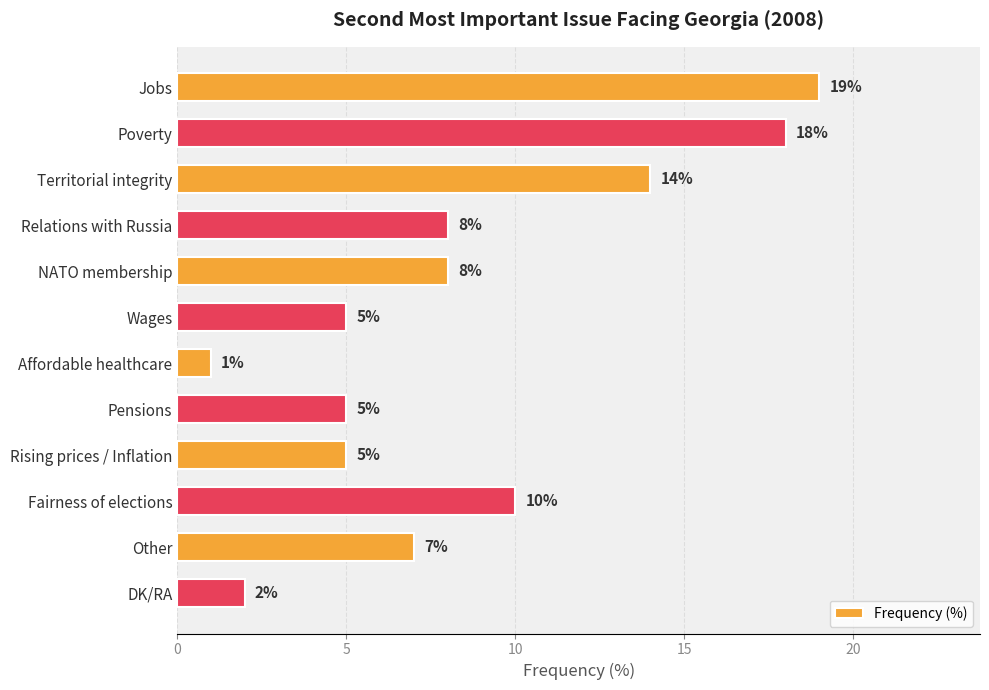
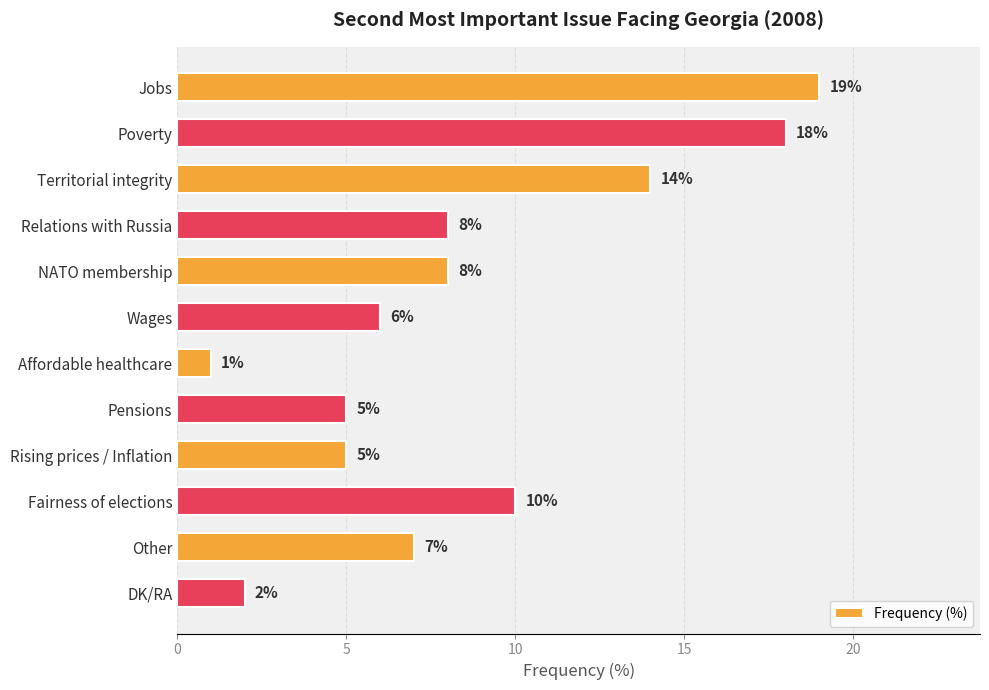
Wages: 5% -> 6%
